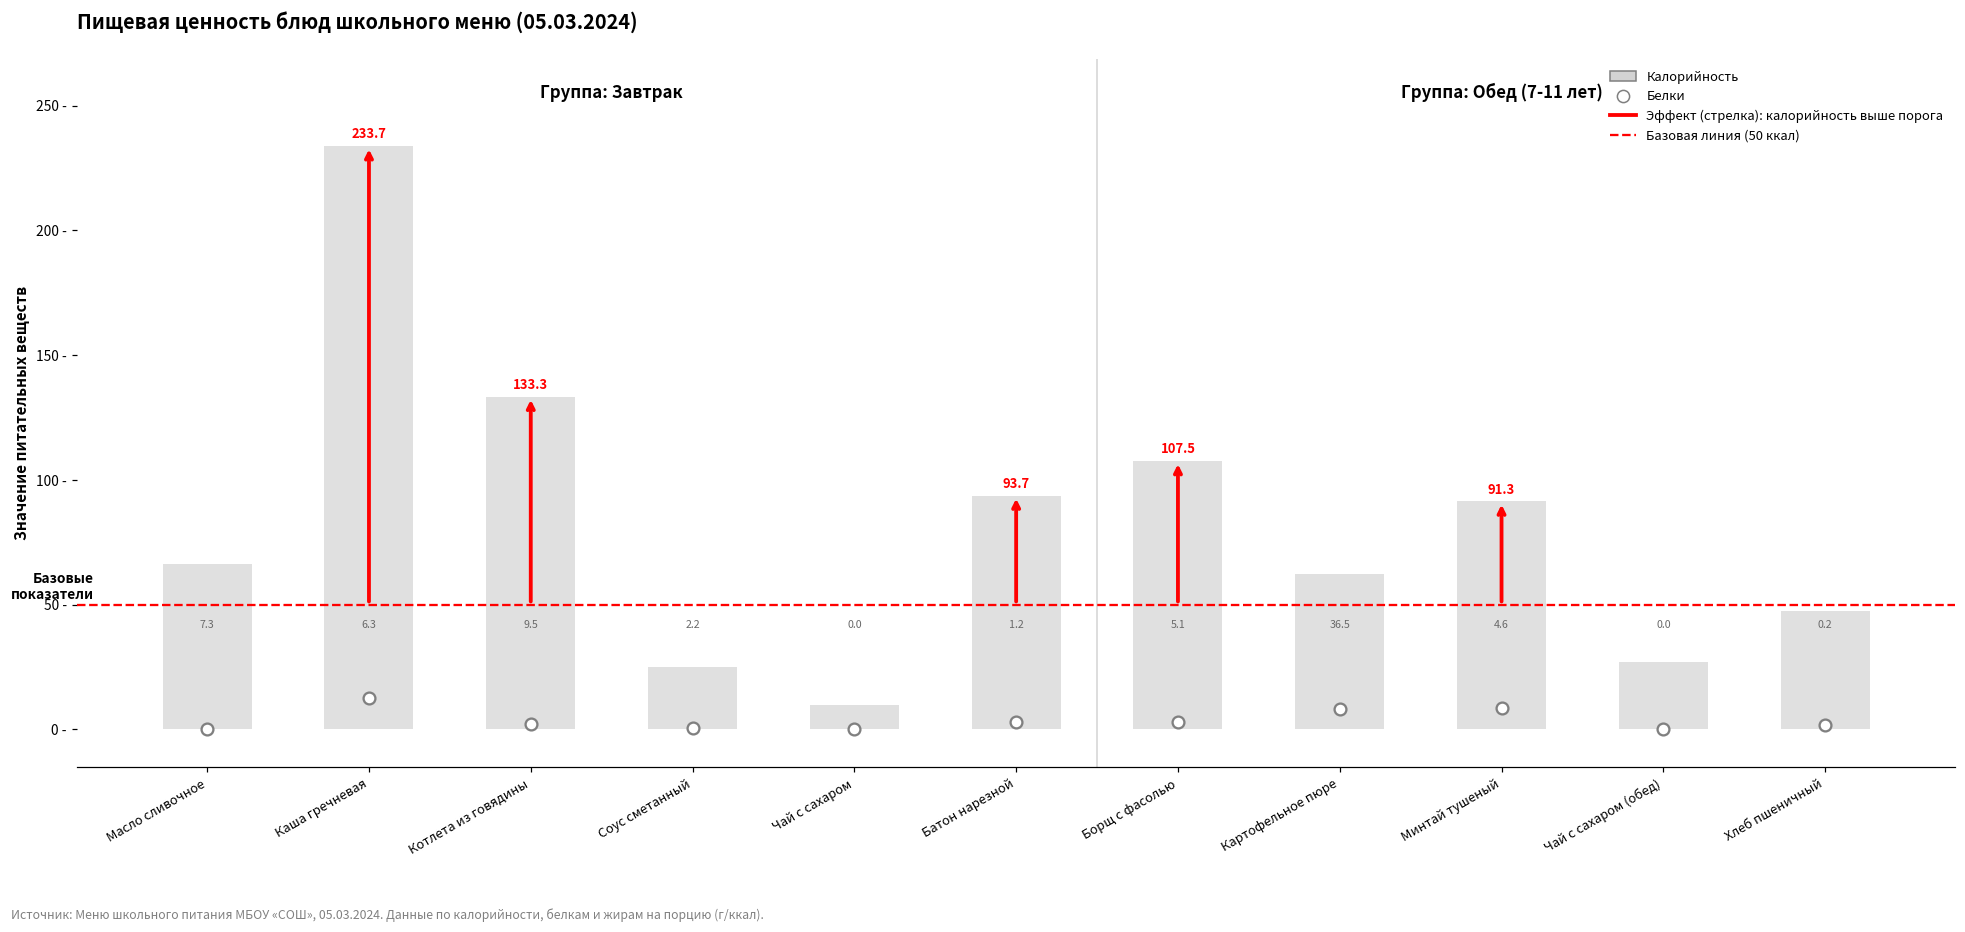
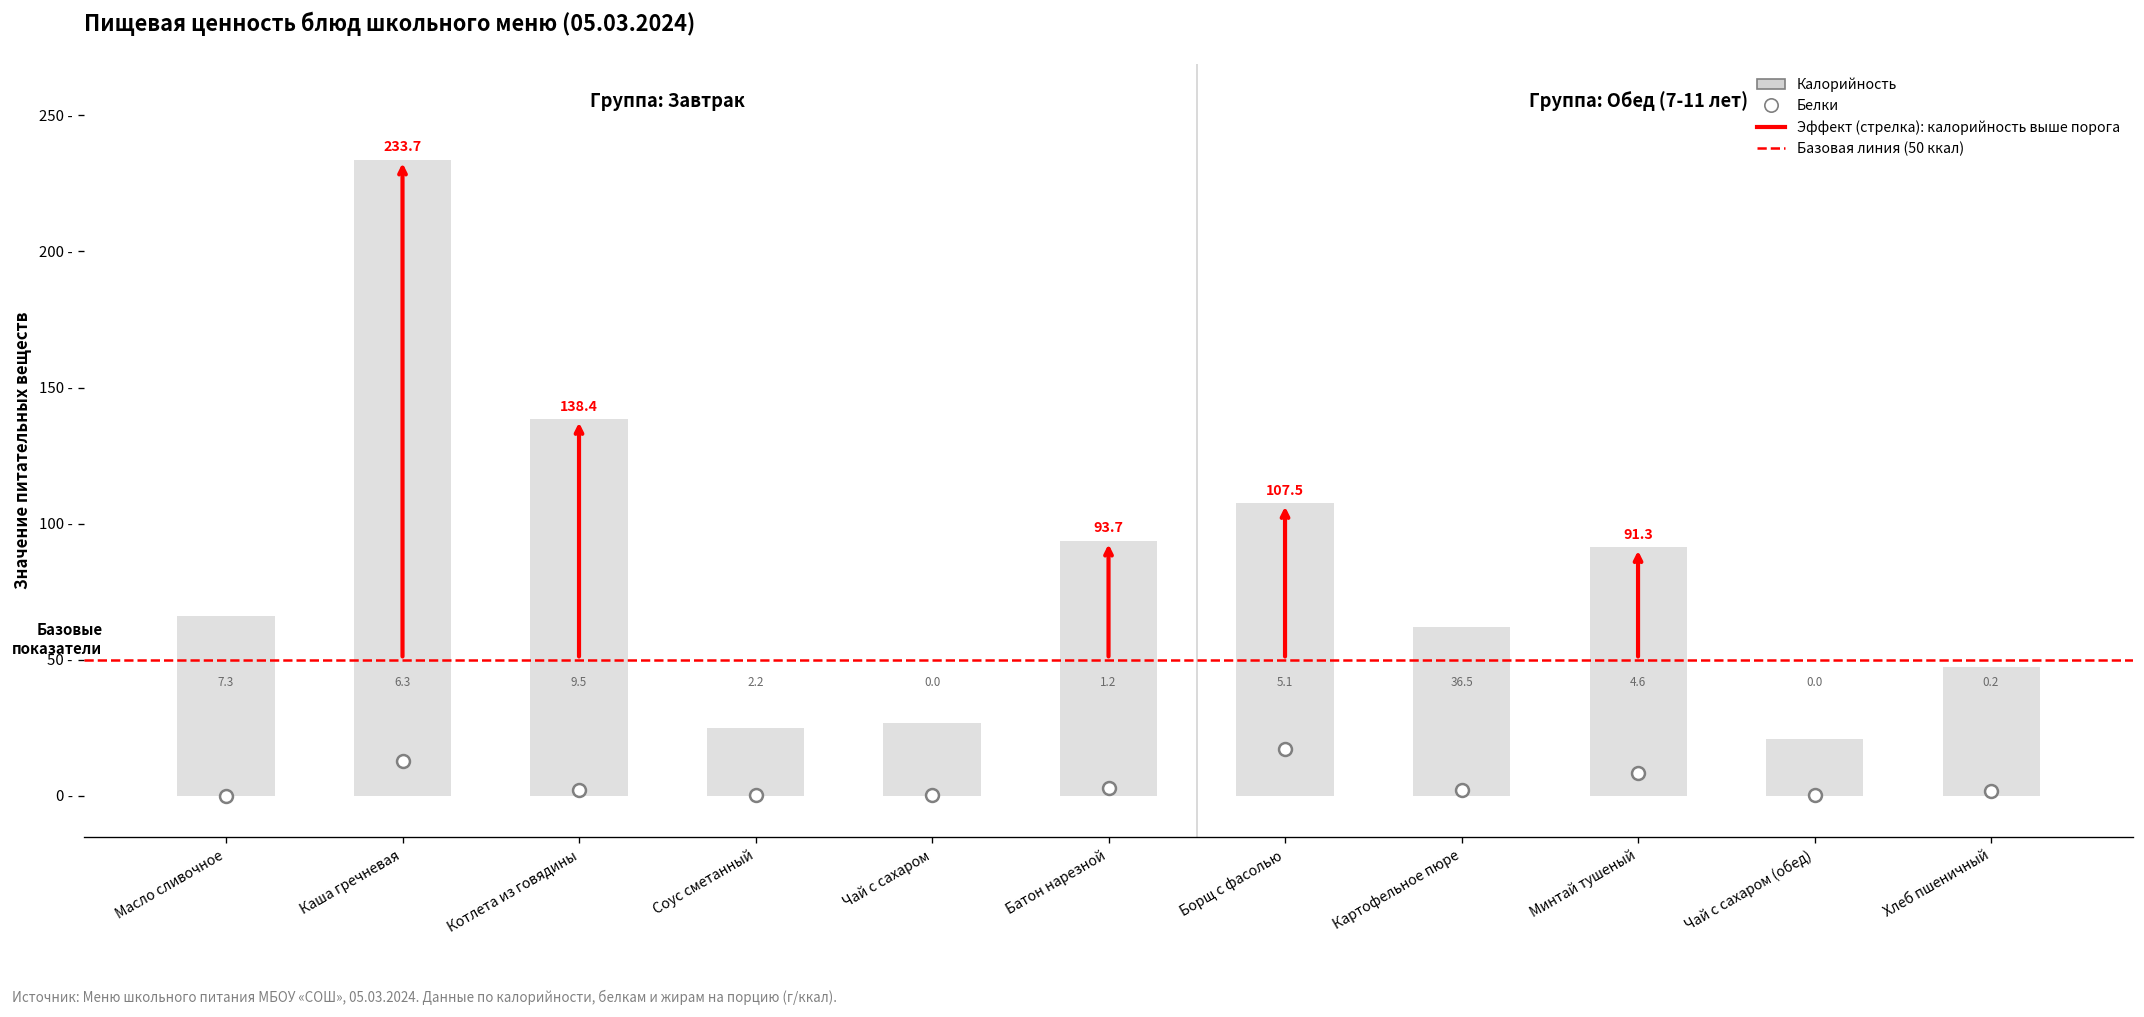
Калорийность, Котлета из говядины: 133.3 -> 138.4
Калорийность, Чай с сахаром: 10 - -> 27 -
Белки, Борщ с фасолью: 3 - -> 17 -
Белки, Картофельное пюре: 8 - -> 2 -
Калорийность, Чай с сахаром (обед): 27 - -> 21 -
